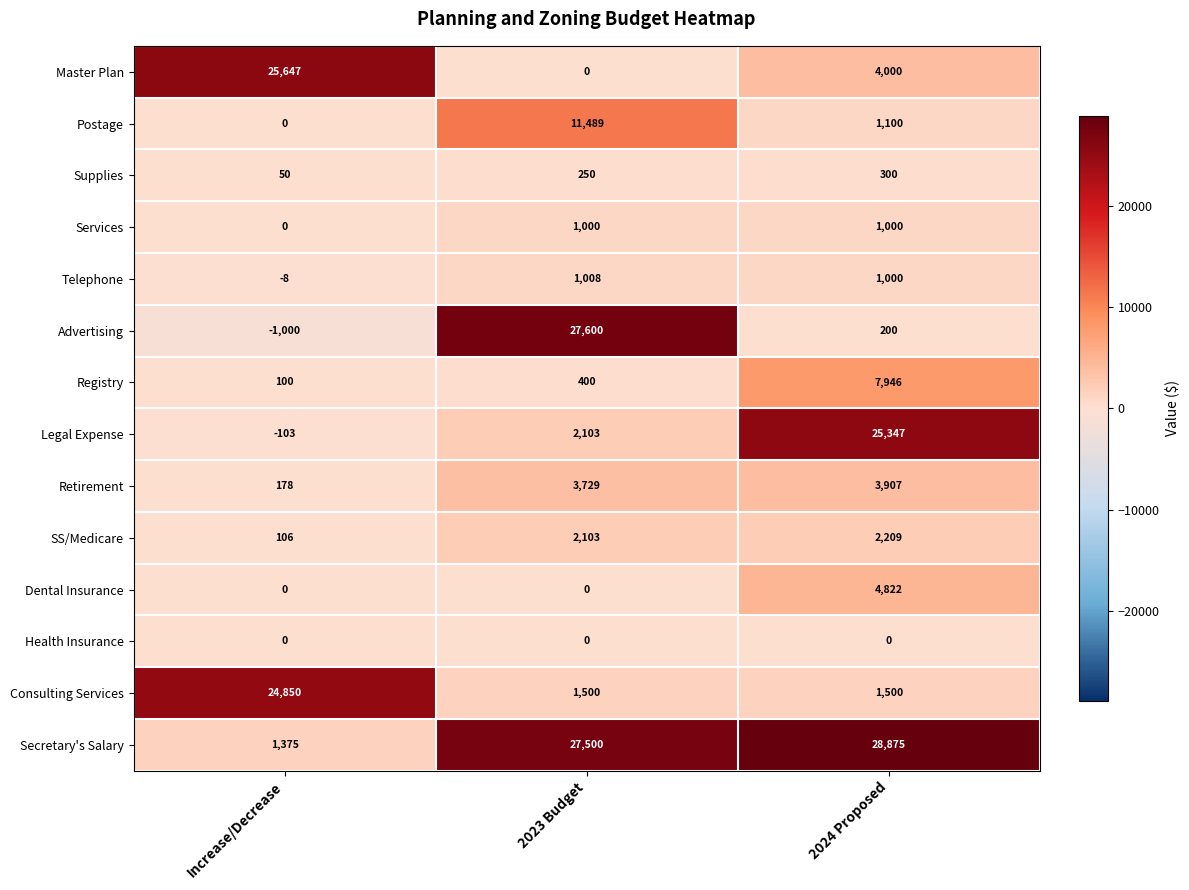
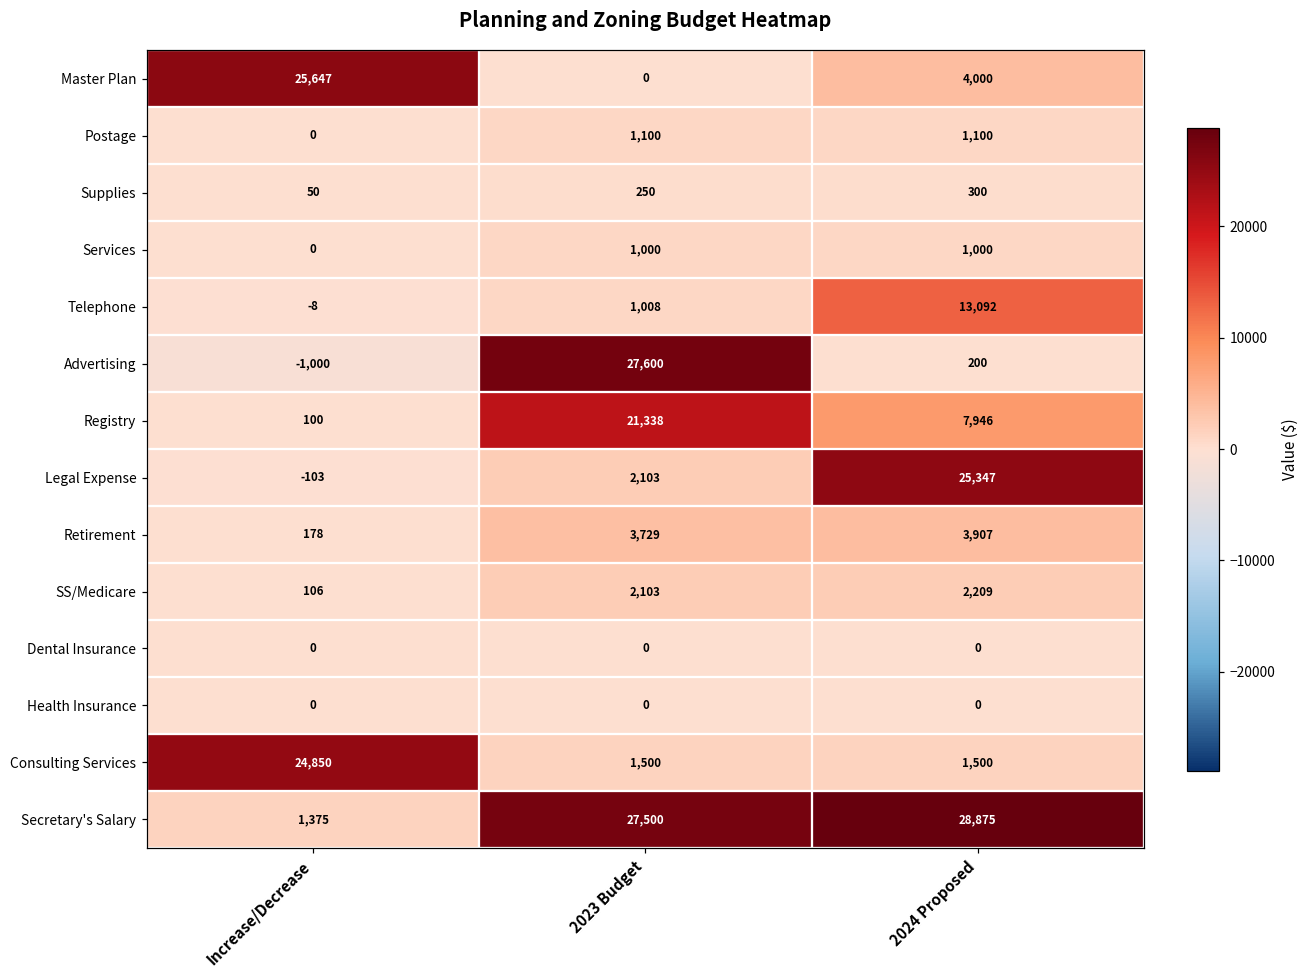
Postage, 2023 Budget: 11,489 -> 1,100
Telephone, 2024 Proposed: 1,000 -> 13,092
Registry, 2023 Budget: 400 -> 21,338
Dental Insurance, 2024 Proposed: 4,822 -> 0
